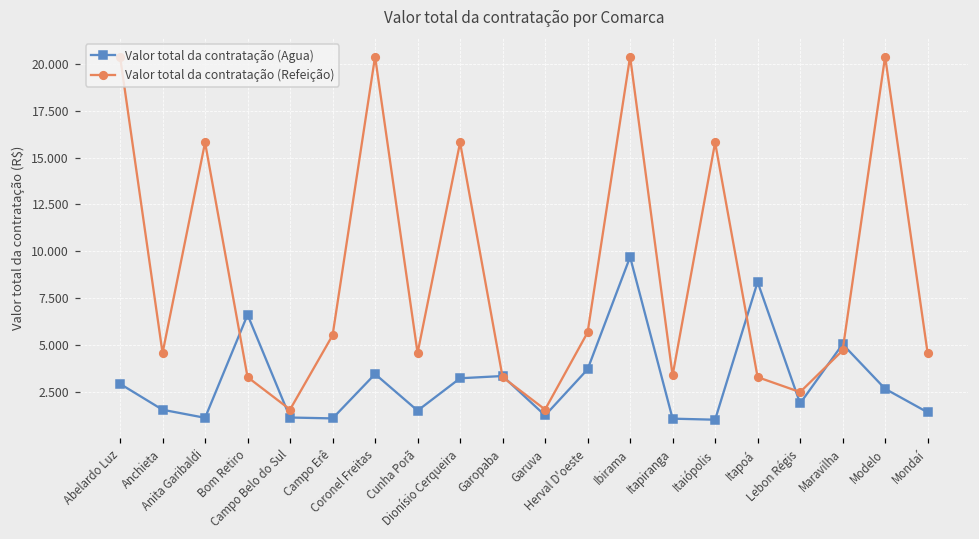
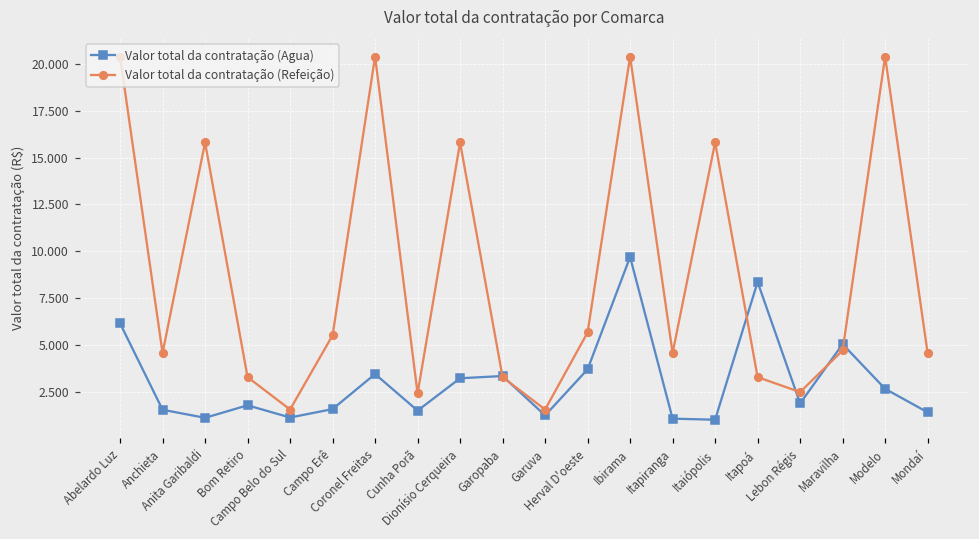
Valor total da contratação (Agua), Abelardo Luz: 2.9 -> 6.2
Valor total da contratação (Agua), Bom Retiro: 6.6 -> 1.8
Valor total da contratação (Agua), Campo Erê: 1.1 -> 1.6
Valor total da contratação (Refeição), Cunha Porã: 4.6 -> 2.4
Valor total da contratação (Refeição), Itapiranga: 3.4 -> 4.6
